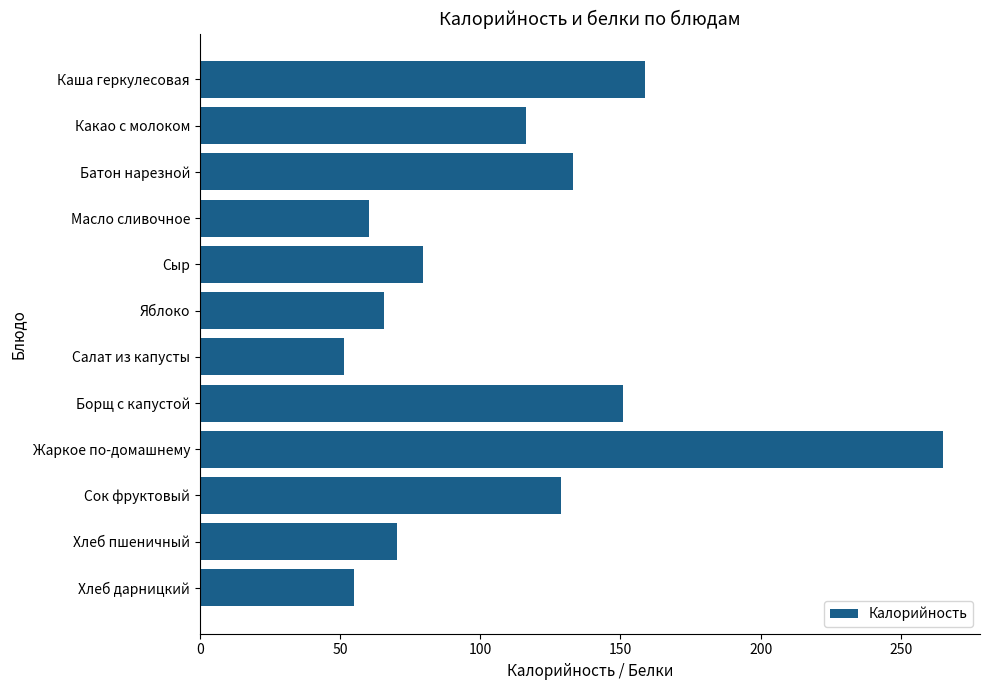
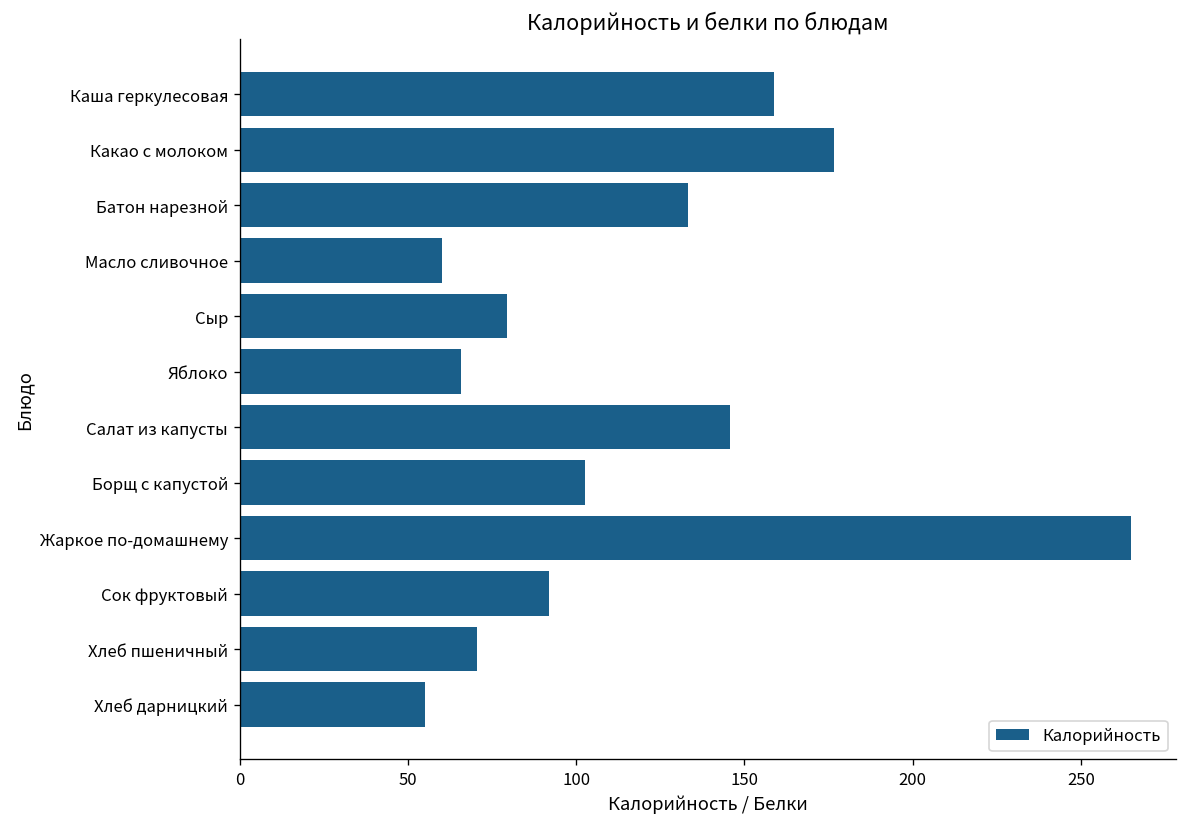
Какао с молоком: 116 -> 177
Салат из капусты: 52 -> 146
Борщ с капустой: 151 -> 103
Сок фруктовый: 129 -> 92
